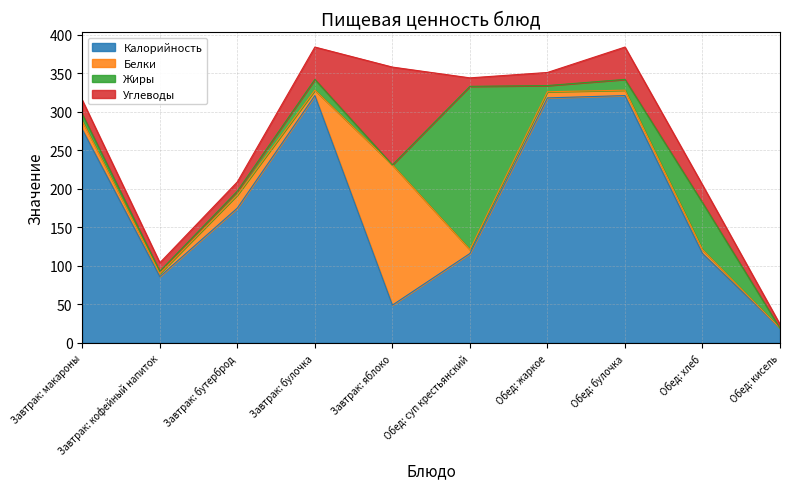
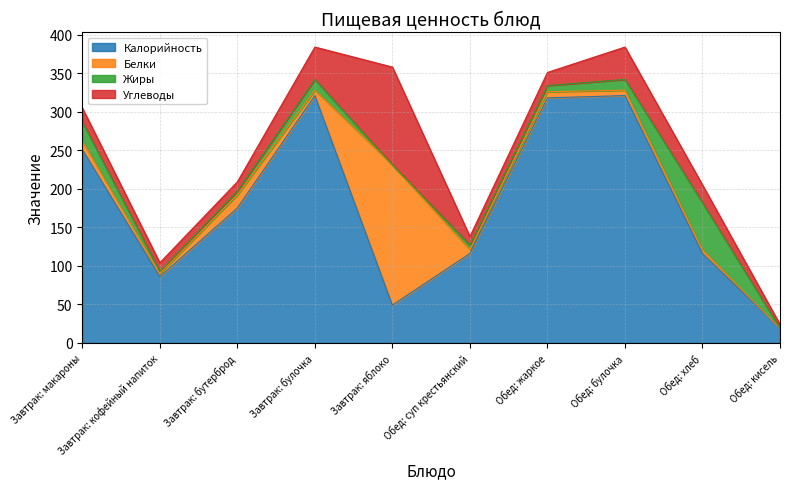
Калорийность, Завтрак: макароны: 280 -> 250
Жиры, Завтрак: макароны: 10 -> 30
Жиры, Обед: суп крестьянский: 210 -> 10
